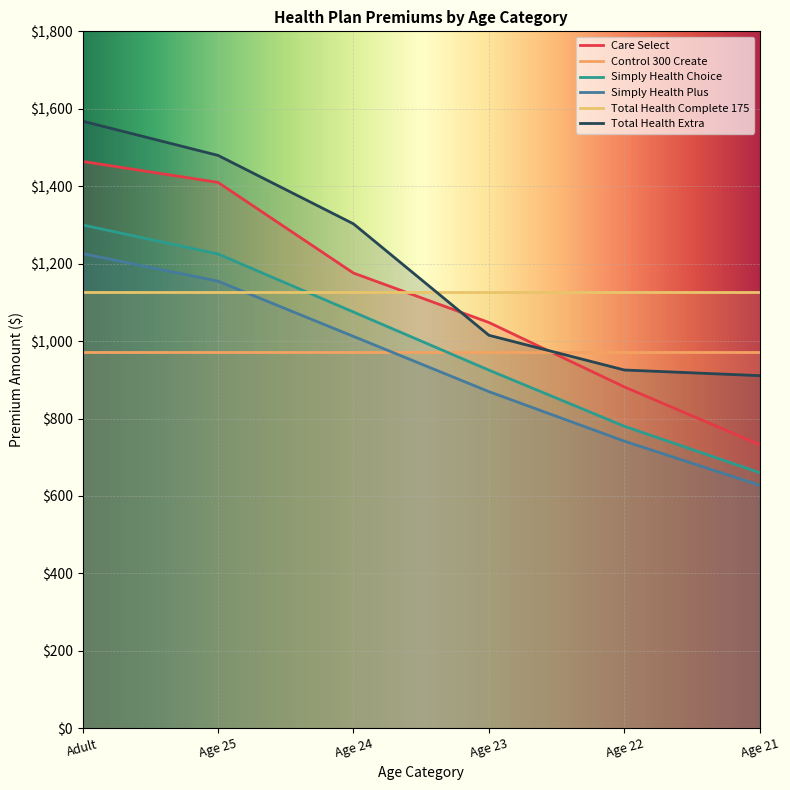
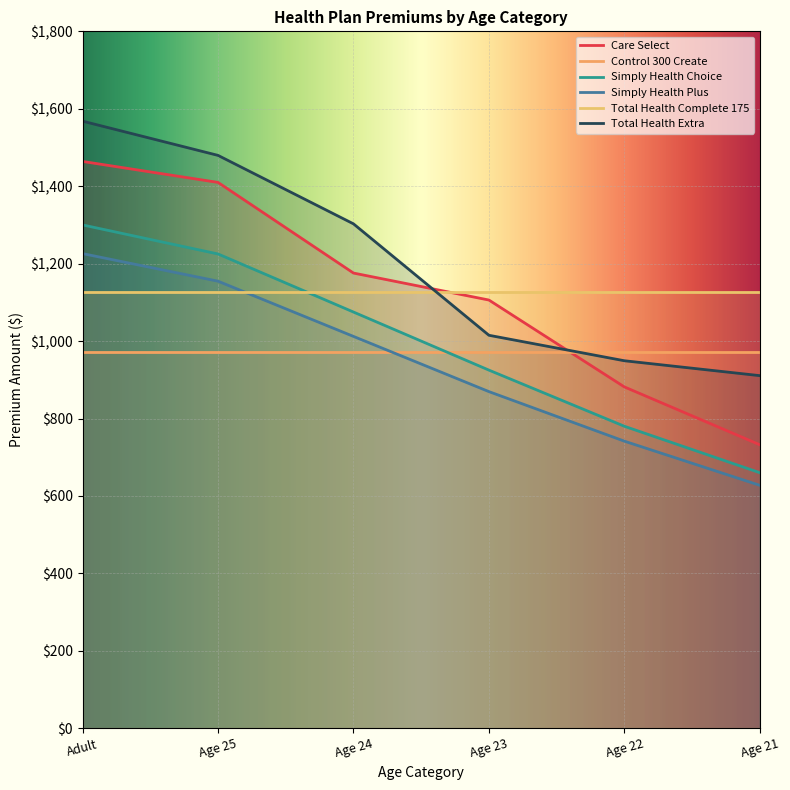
Care Select, Age 23: $1,050 -> $1,110
Total Health Extra, Age 22: $930 -> $950
